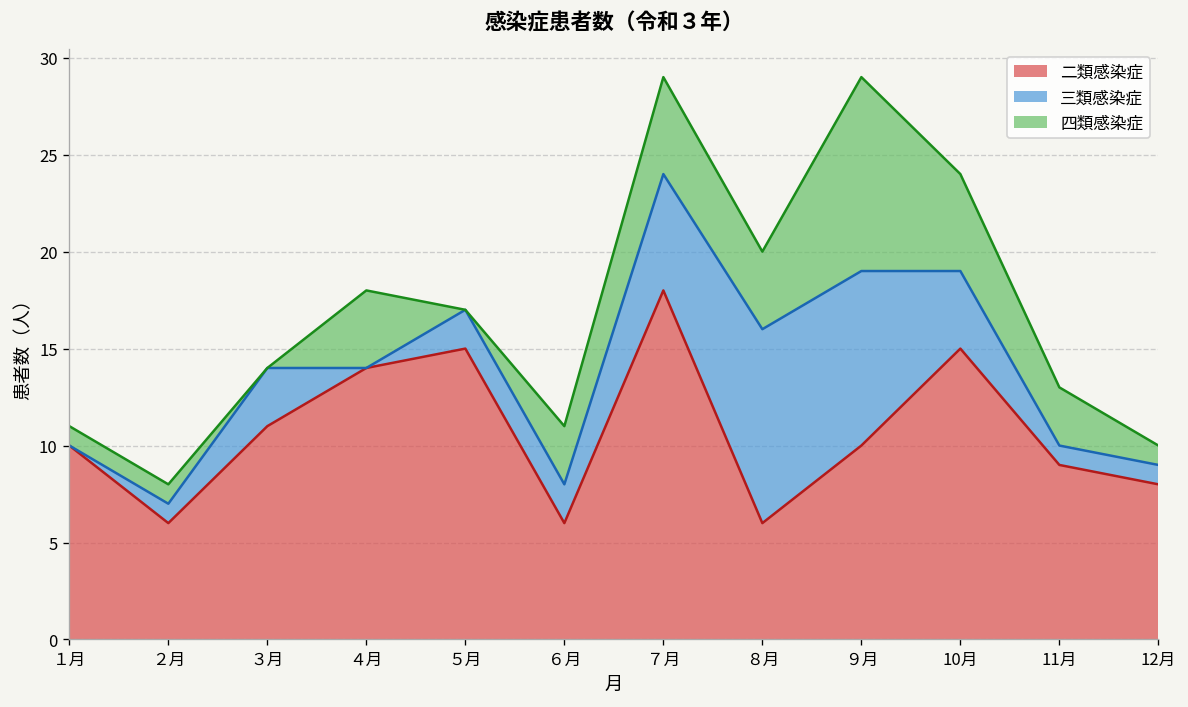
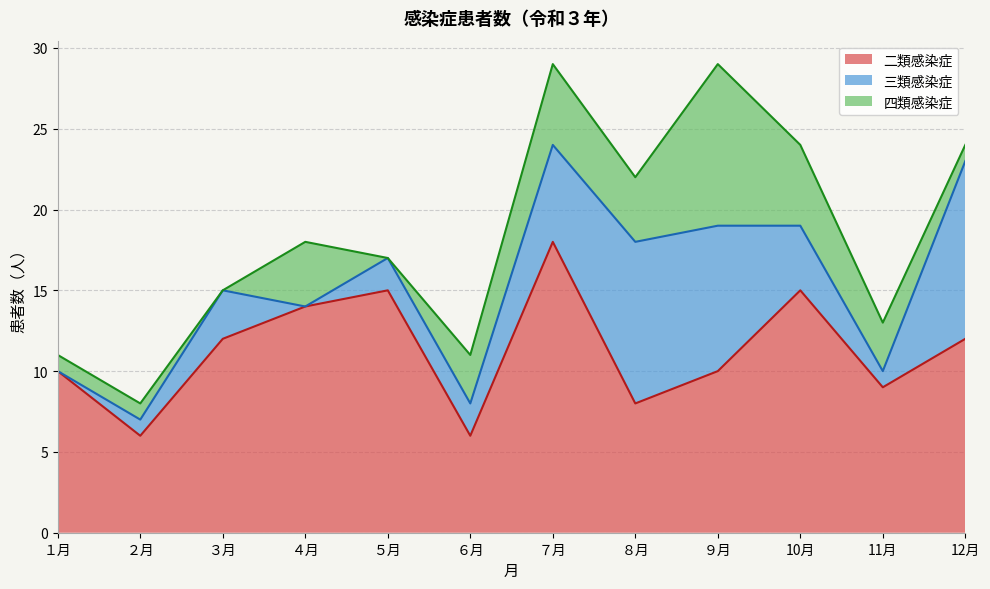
二類感染症, ３月: 11 -> 12
二類感染症, ８月: 6 -> 8
二類感染症, 12月: 8 -> 12
三類感染症, 12月: 1 -> 11
